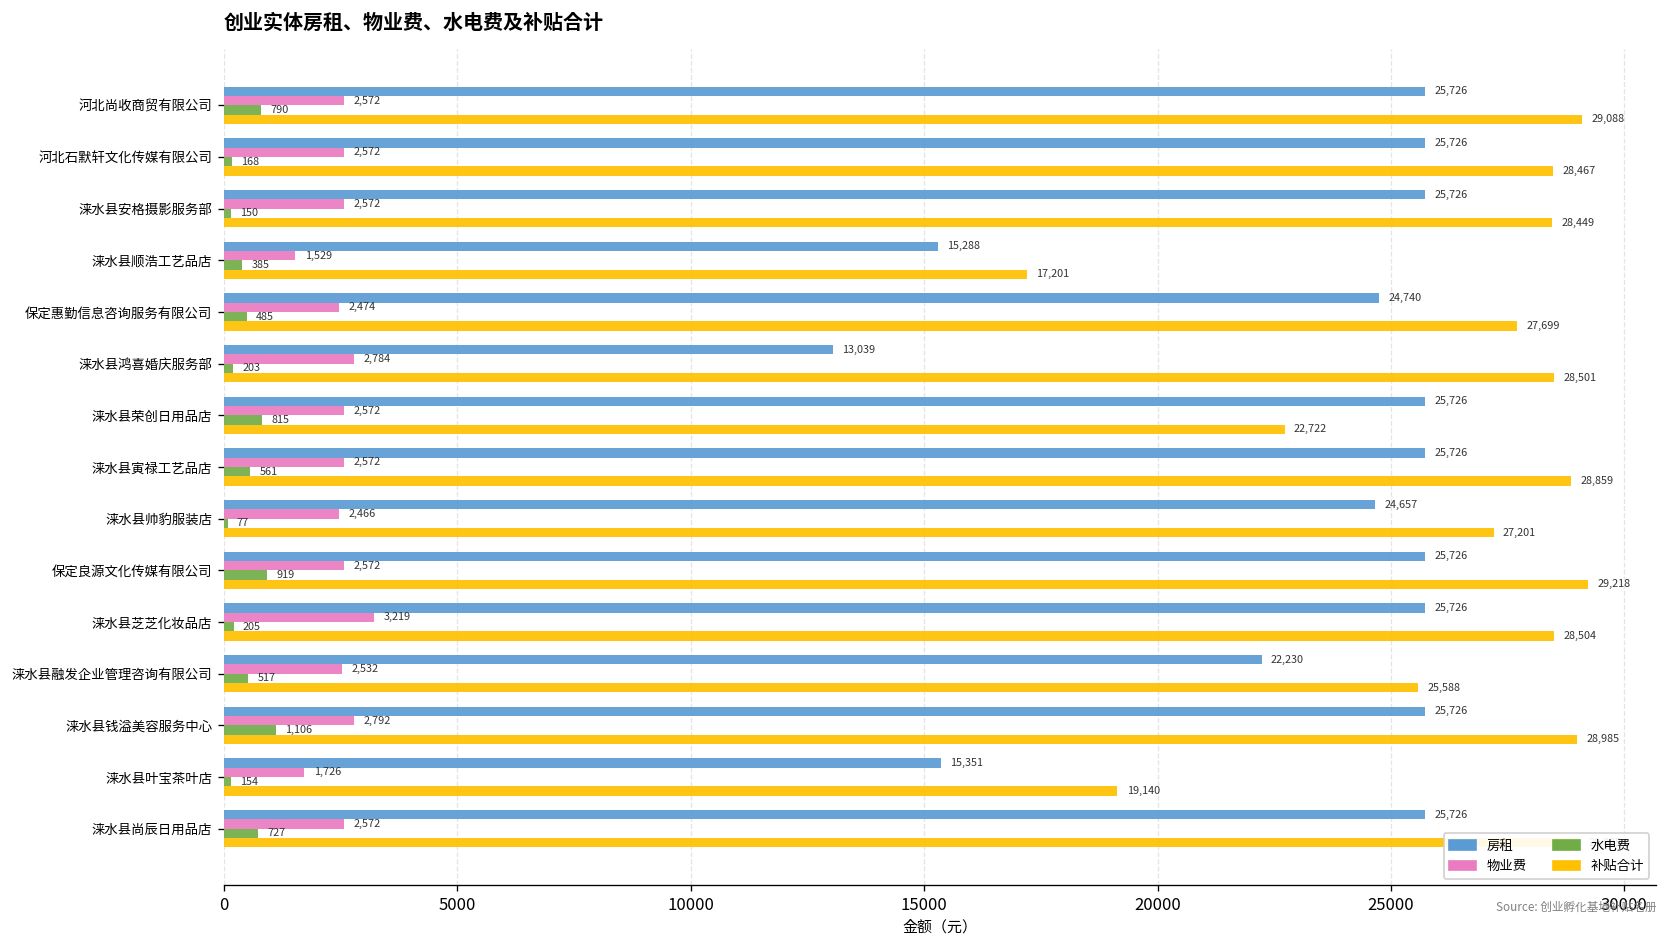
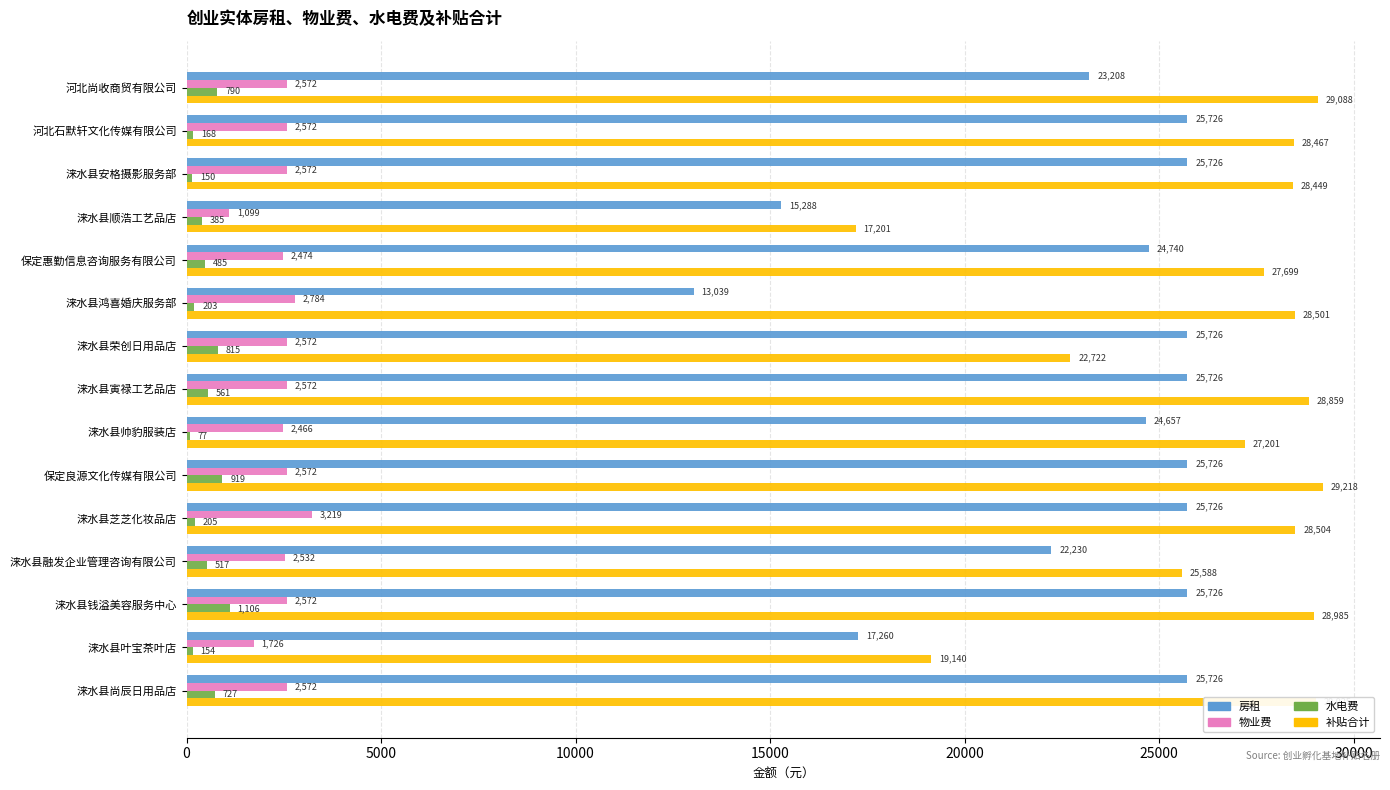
房租, 河北尚收商贸有限公司: 25,726 -> 23,208
物业费, 涞水县顺浩工艺品店: 1,529 -> 1,099
物业费, 涞水县钱溢美容服务中心: 2,792 -> 2,572
房租, 涞水县叶宝茶叶店: 15,351 -> 17,260
